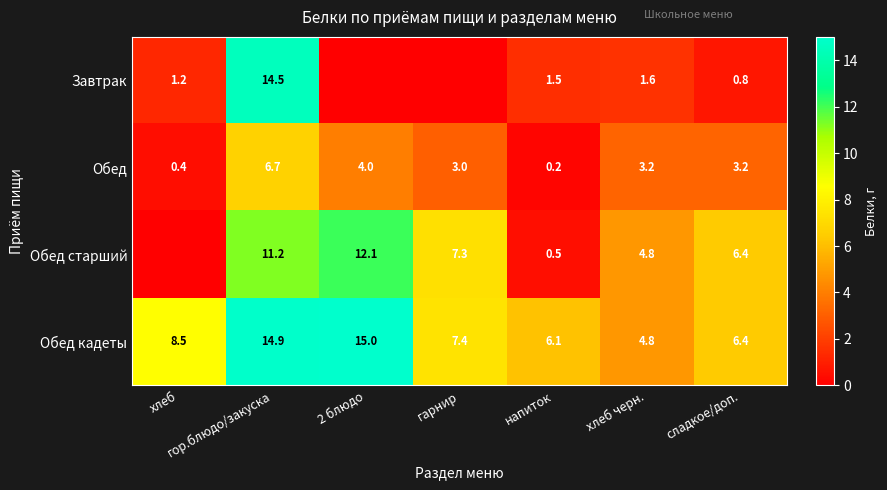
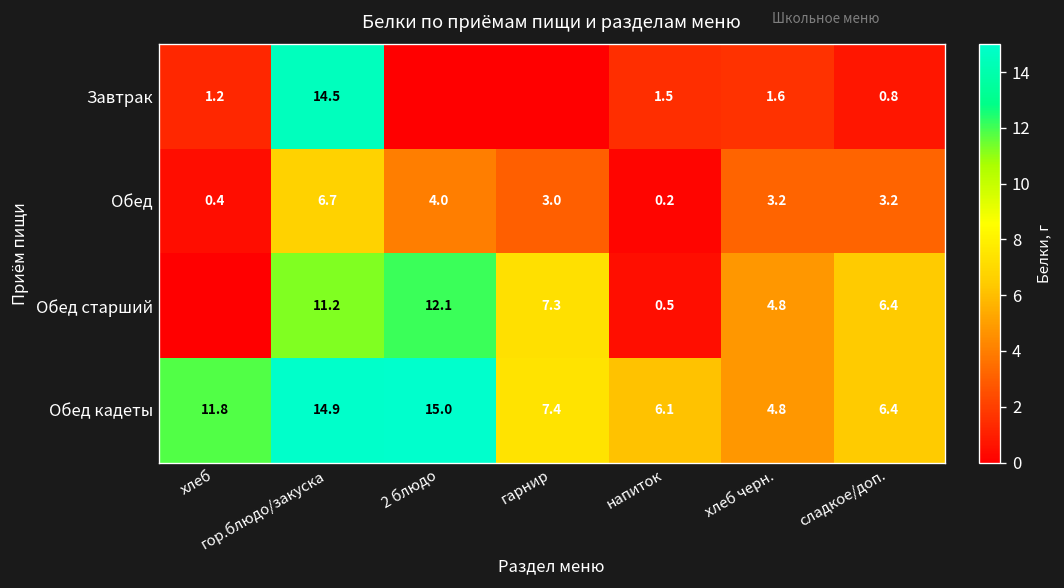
Обед кадеты, хлеб: 8.5 -> 11.8
